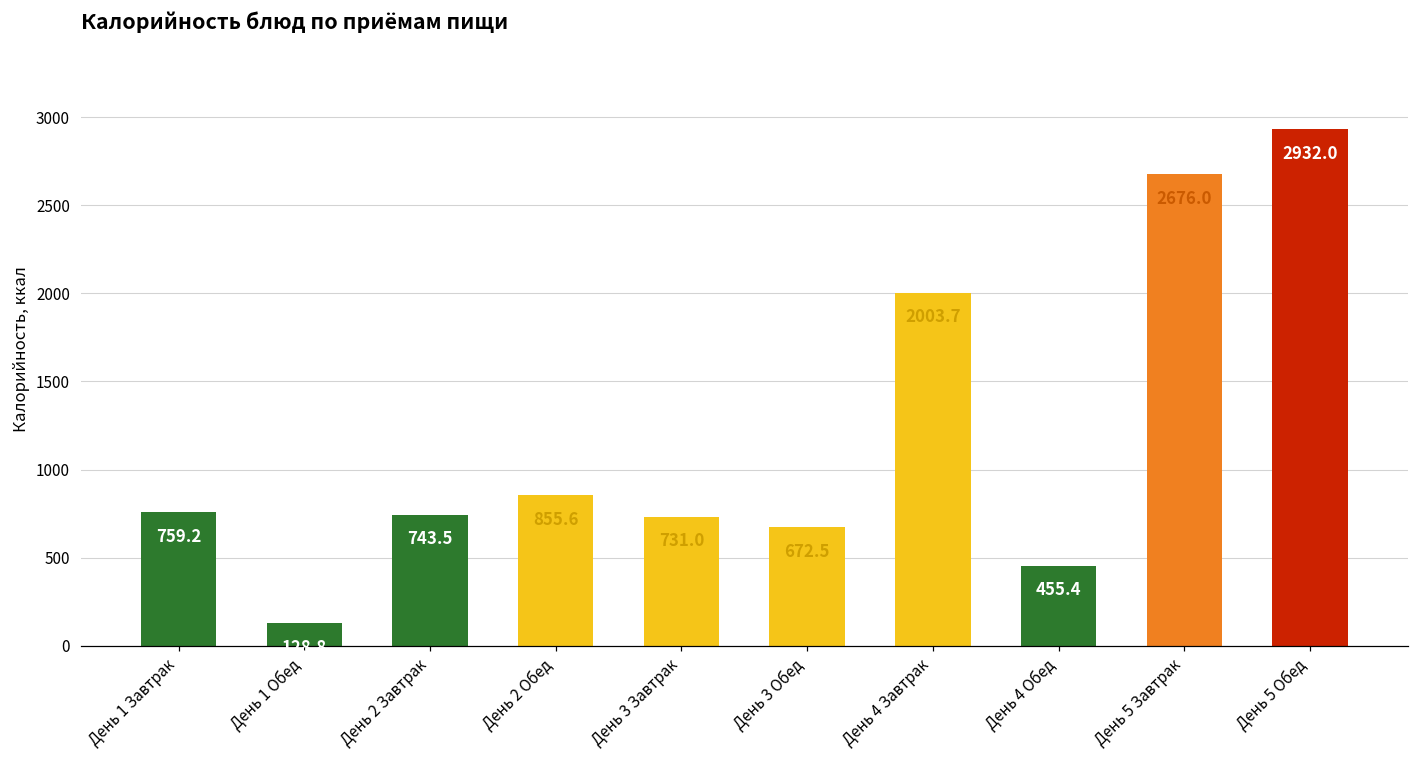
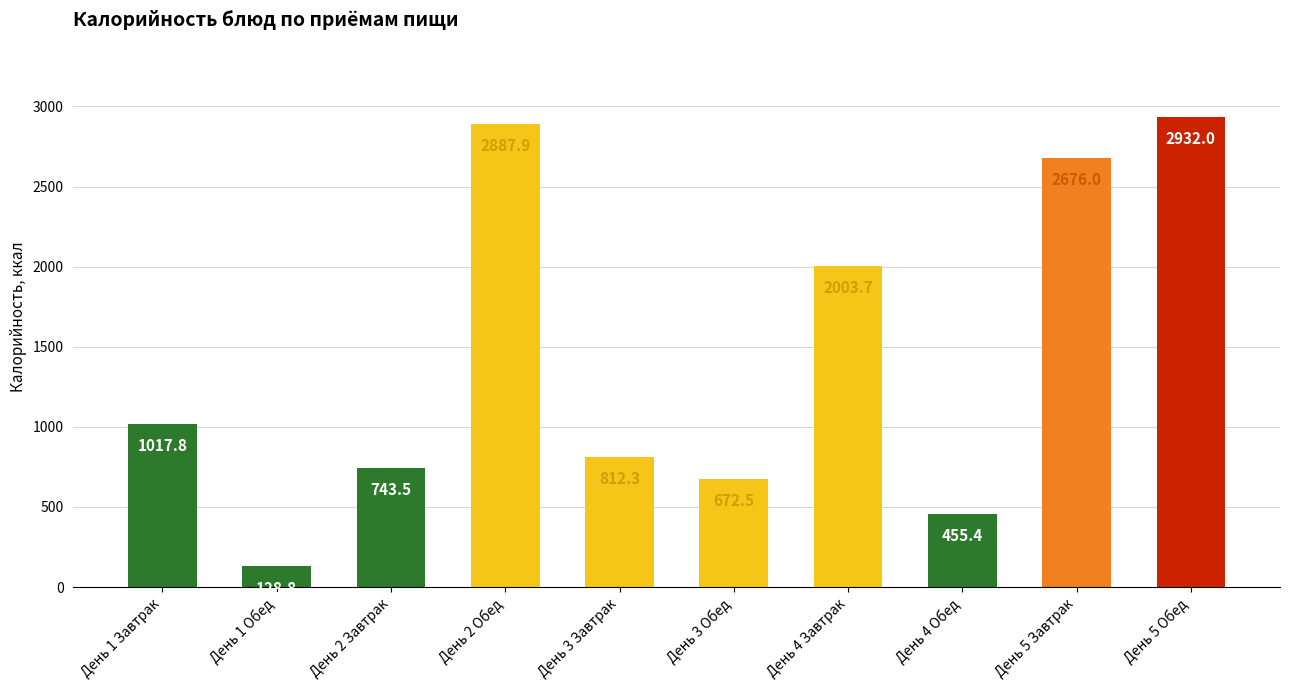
День 1 Завтрак: 759.2 -> 1017.8
День 2 Обед: 860 -> 2890
День 3 Завтрак: 730 -> 810
